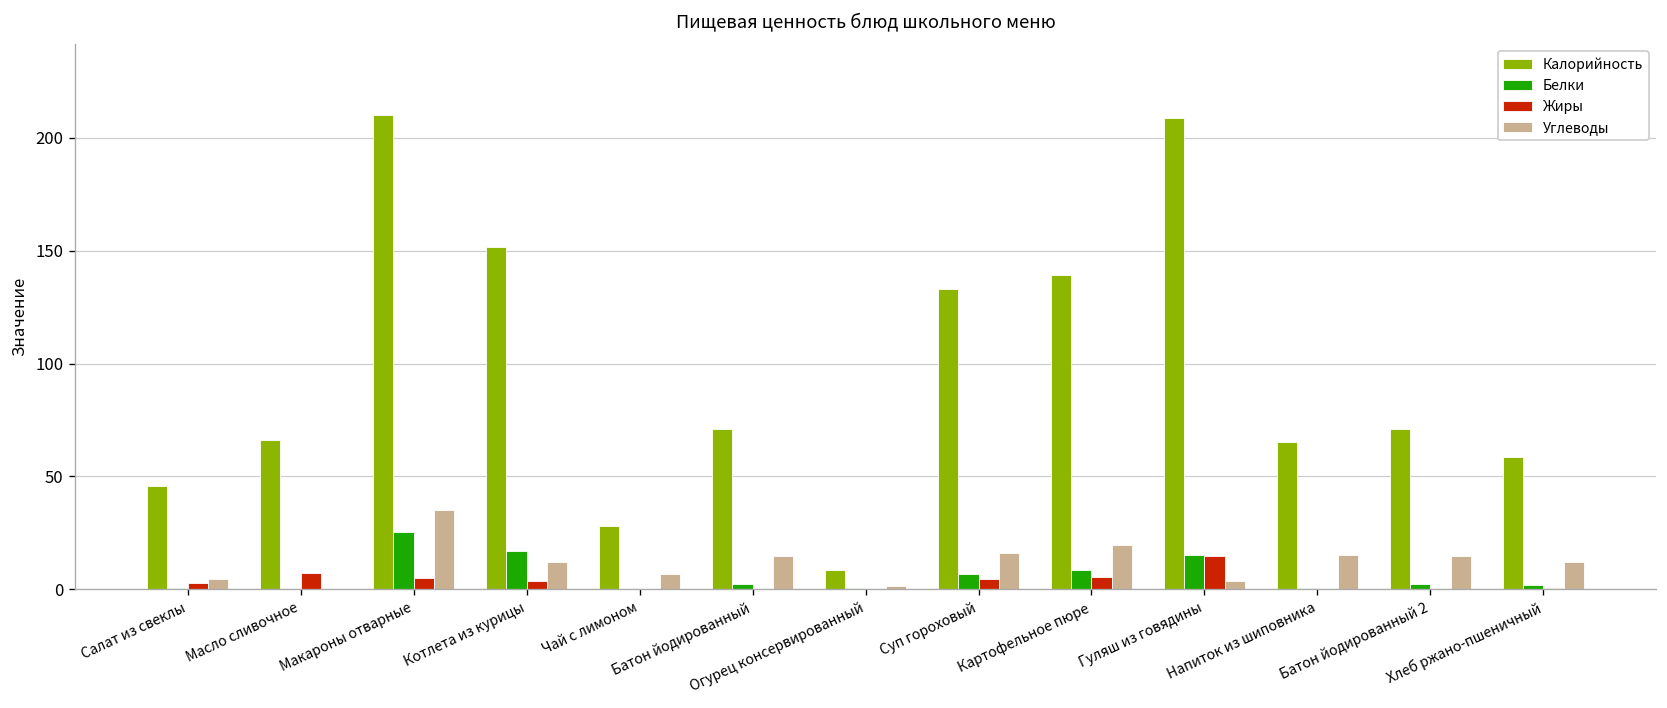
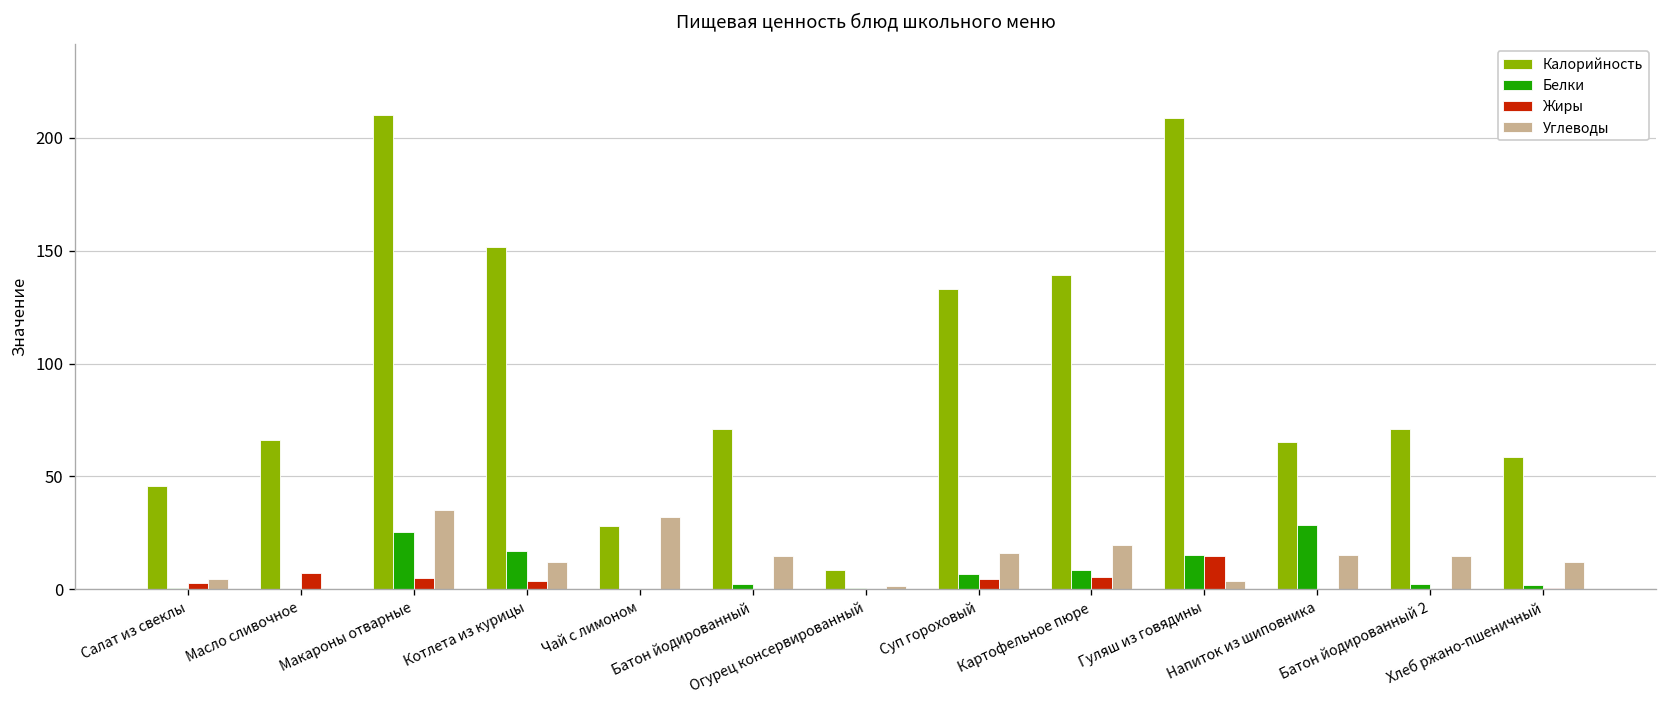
Углеводы, Чай с лимоном: 7 -> 32
Белки, Напиток из шиповника: 1 -> 29
